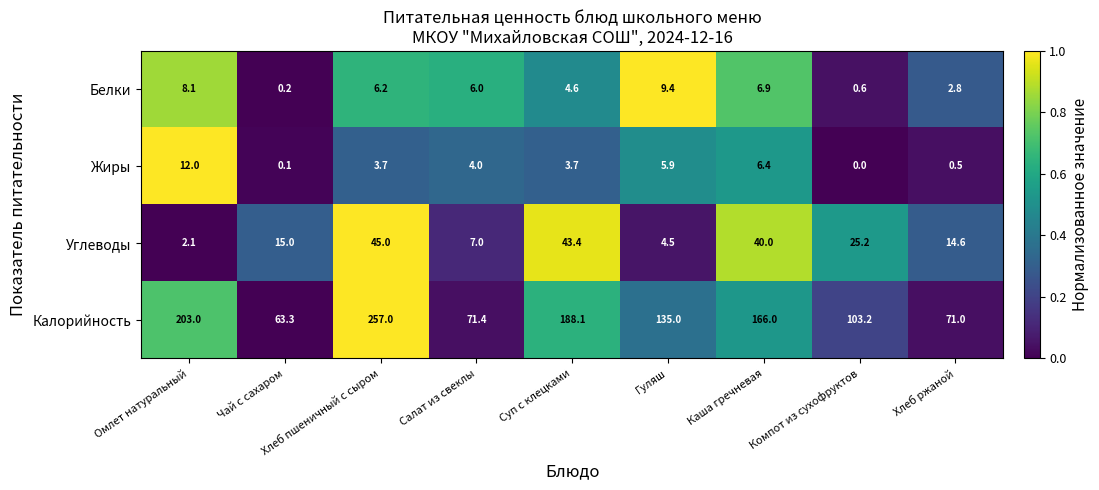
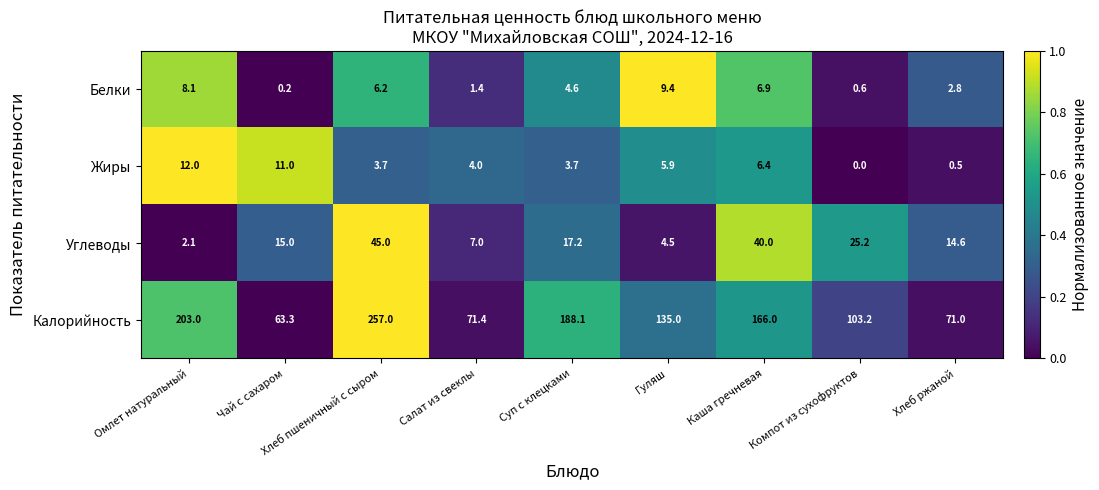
Белки, Салат из свеклы: 6.0 -> 1.4
Жиры, Чай с сахаром: 0.1 -> 11.0
Углеводы, Суп с клецками: 43.4 -> 17.2
